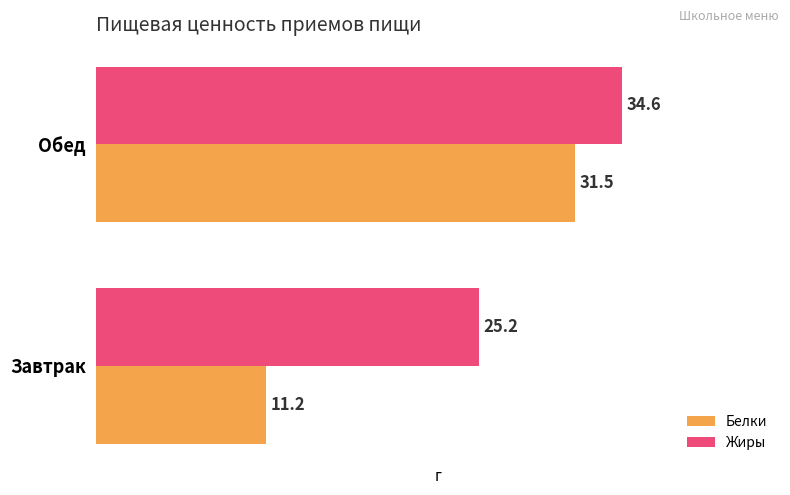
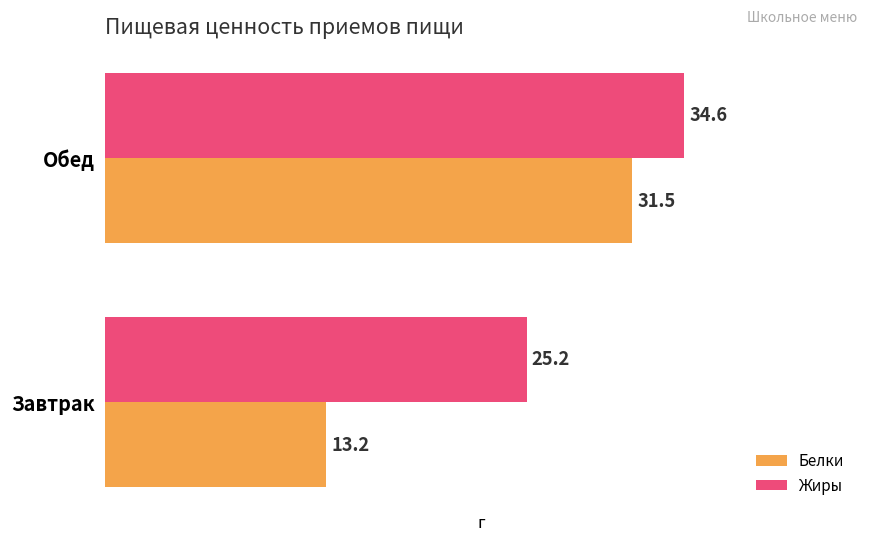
Белки, Завтрак: 11.2 -> 13.2
